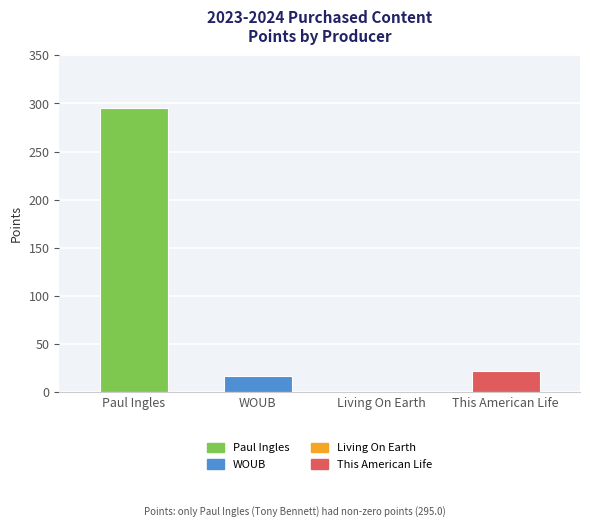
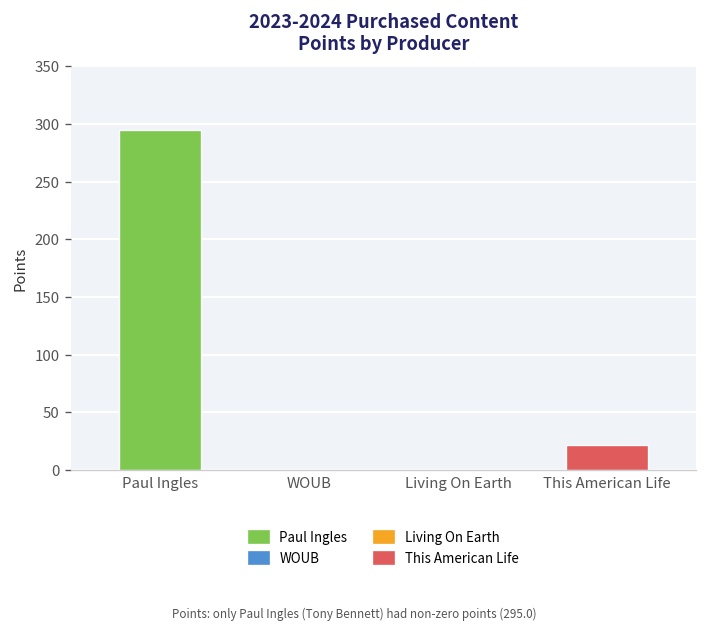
WOUB: 20 -> 0
